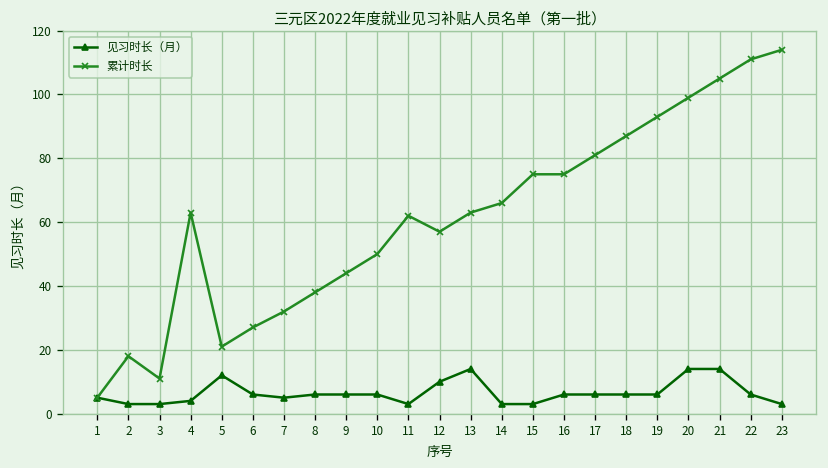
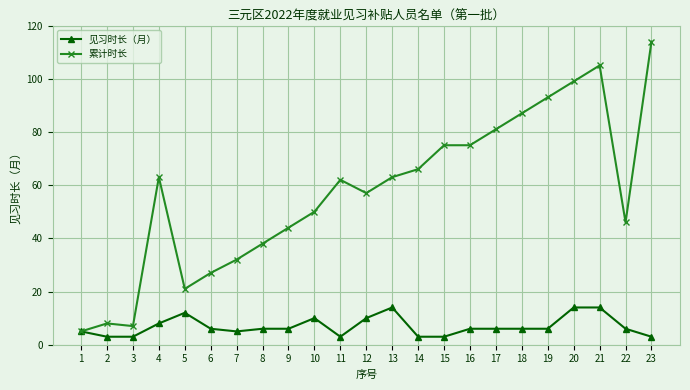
累计时长, 2: 18 -> 8
累计时长, 3: 11 -> 7
见习时长（月）, 4: 4 -> 8
见习时长（月）, 10: 6 -> 10
累计时长, 22: 111 -> 46
